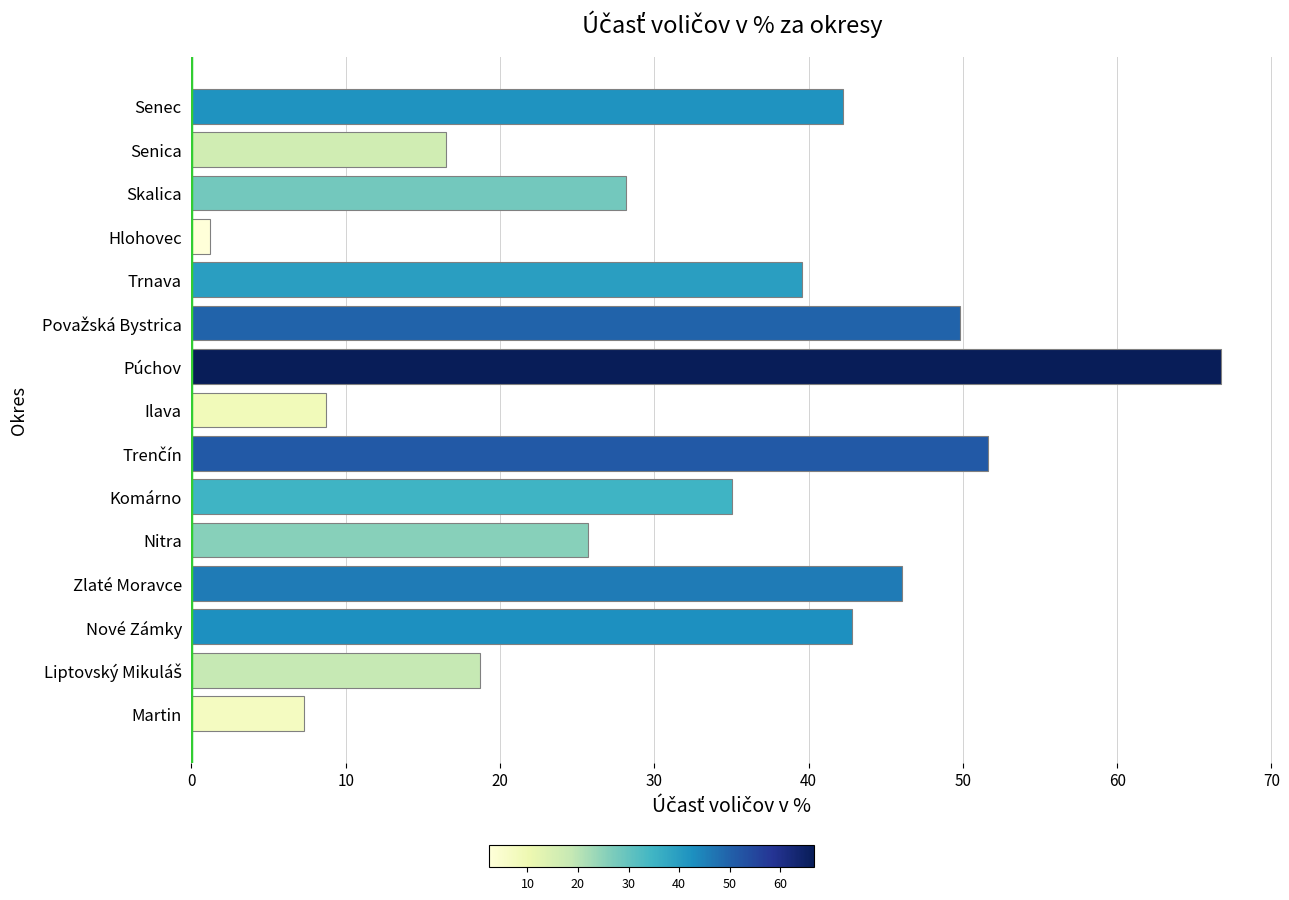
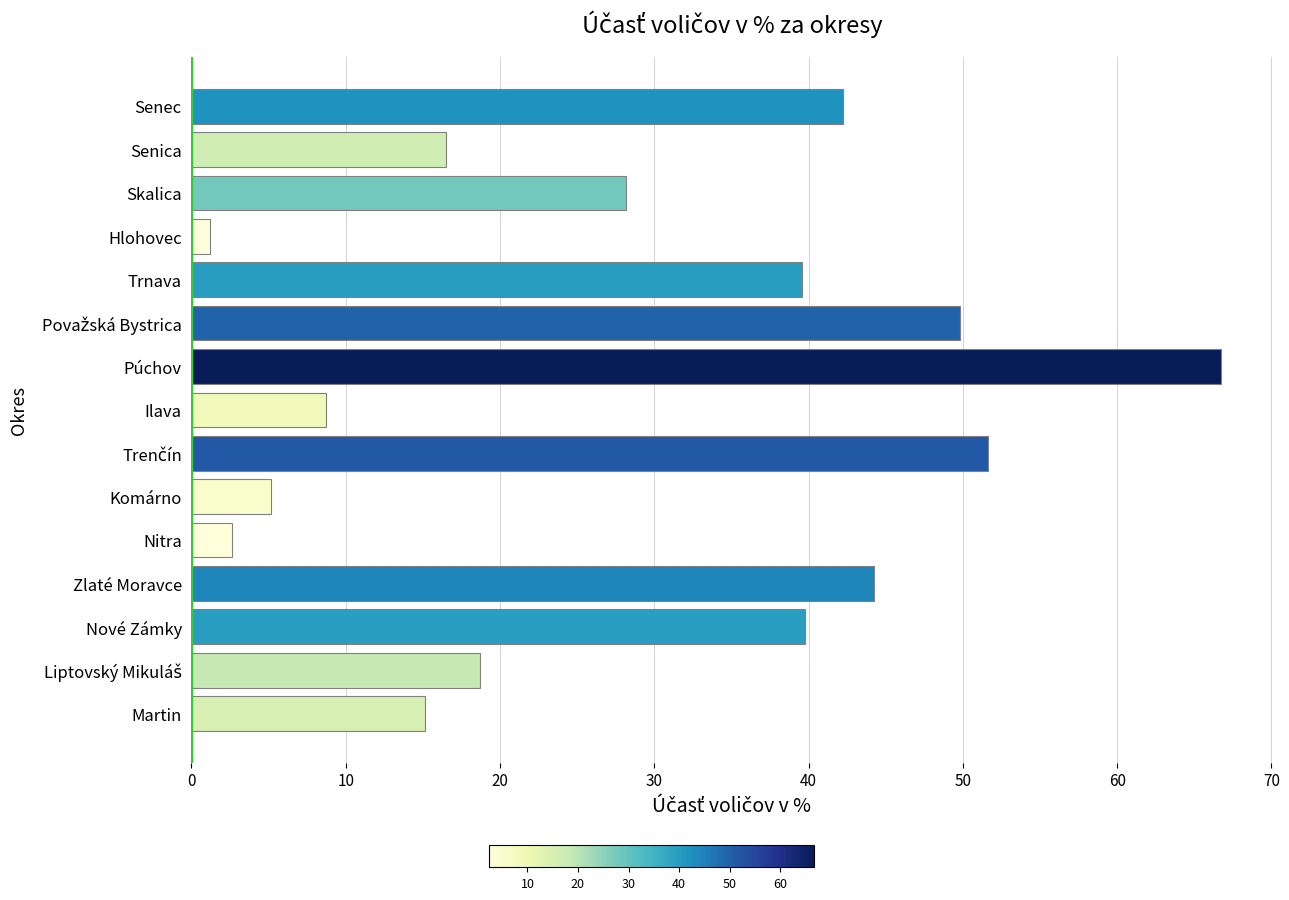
Komárno: 35.0 -> 5.2
Nitra: 25.7 -> 2.6
Zlaté Moravce: 46.1 -> 44.2
Nové Zámky: 42.8 -> 39.8
Martin: 7.3 -> 15.1
